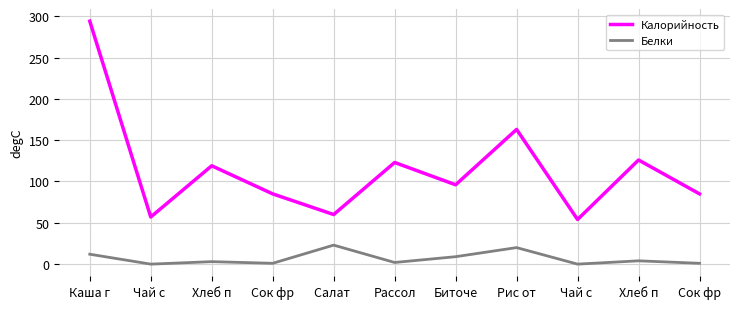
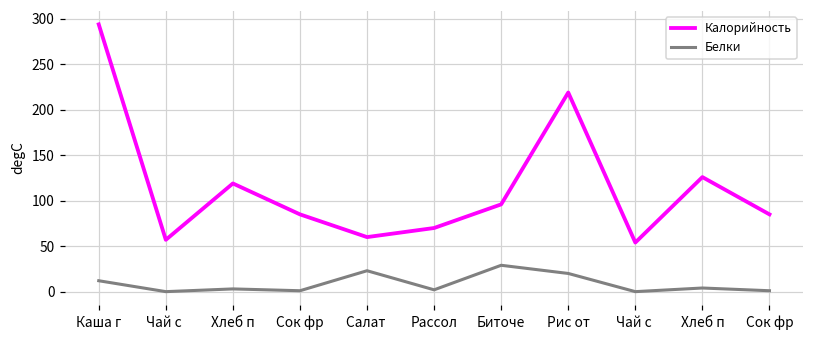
Калорийность, Рассол: 120 -> 70
Белки, Биточе: 10 -> 30
Калорийность, Рис от: 160 -> 220
